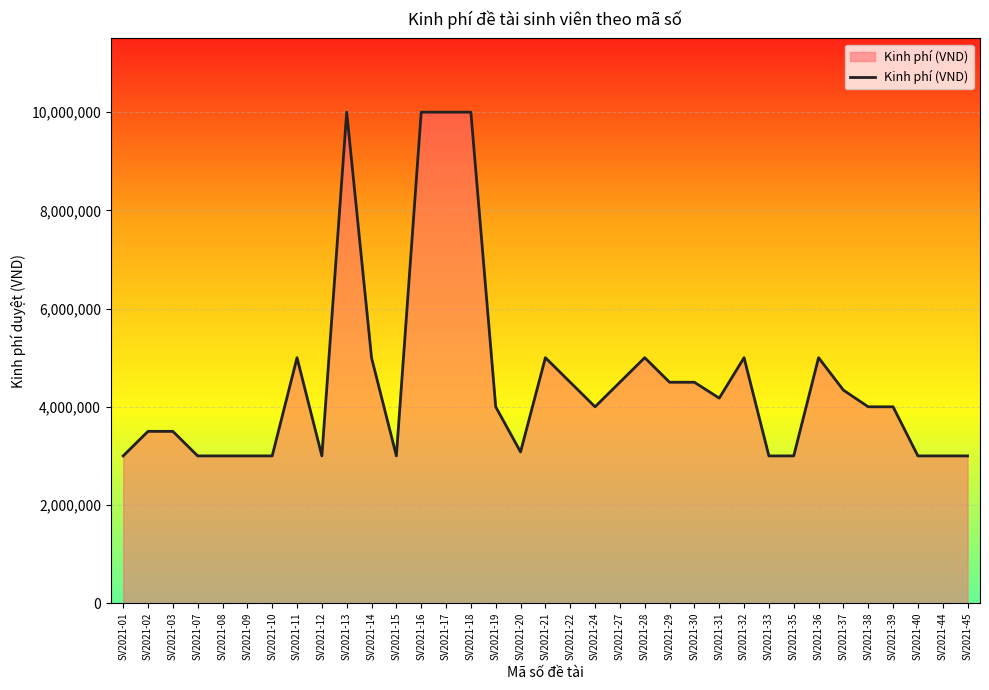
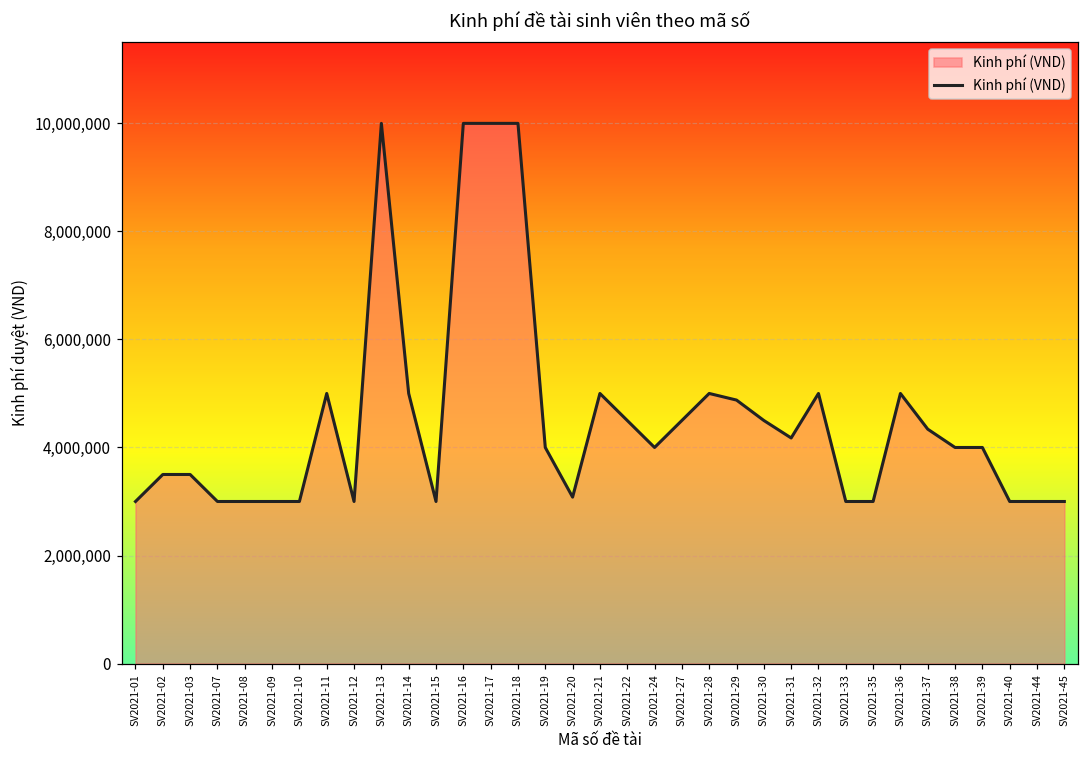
SV2021-29: 4,500,000 -> 4,900,000
